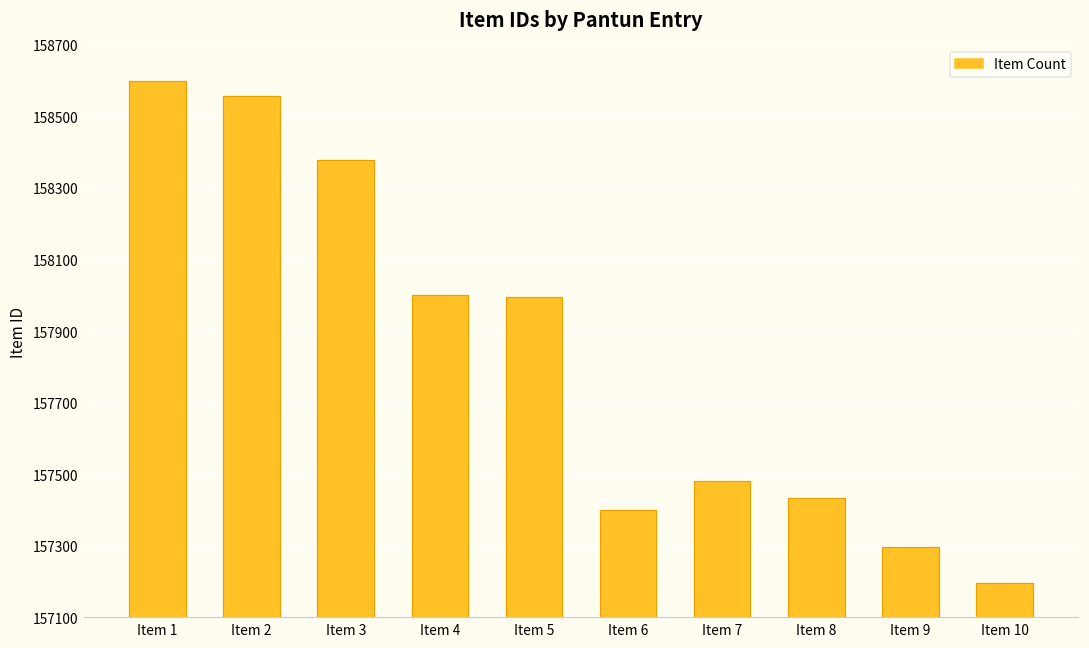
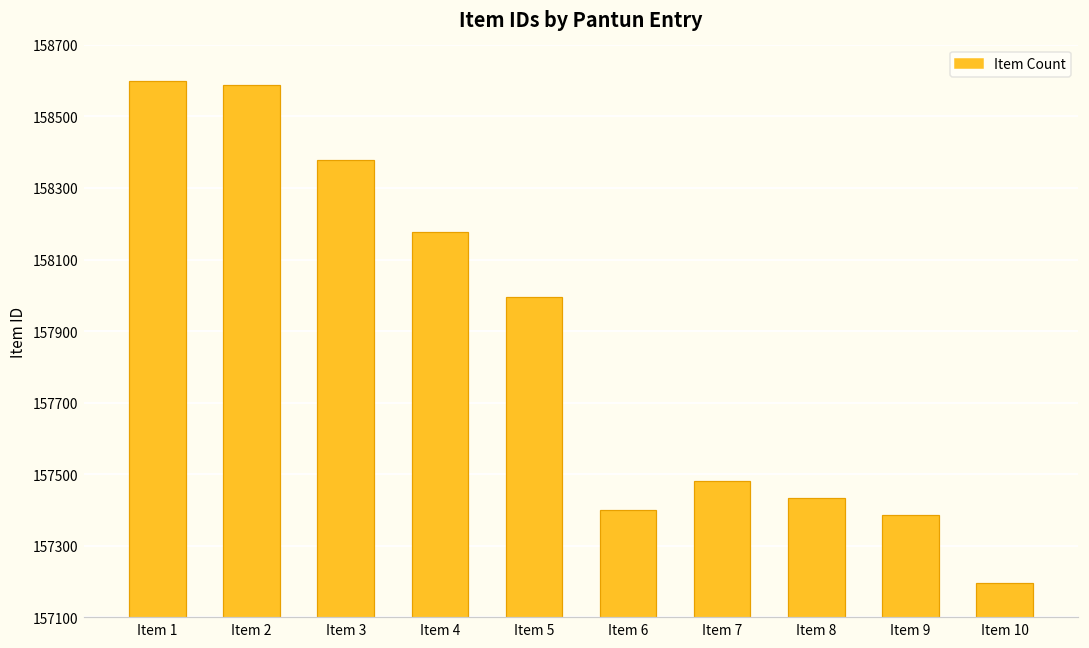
Item 2: 158560 -> 158590
Item 4: 158000 -> 158180
Item 9: 157300 -> 157390
